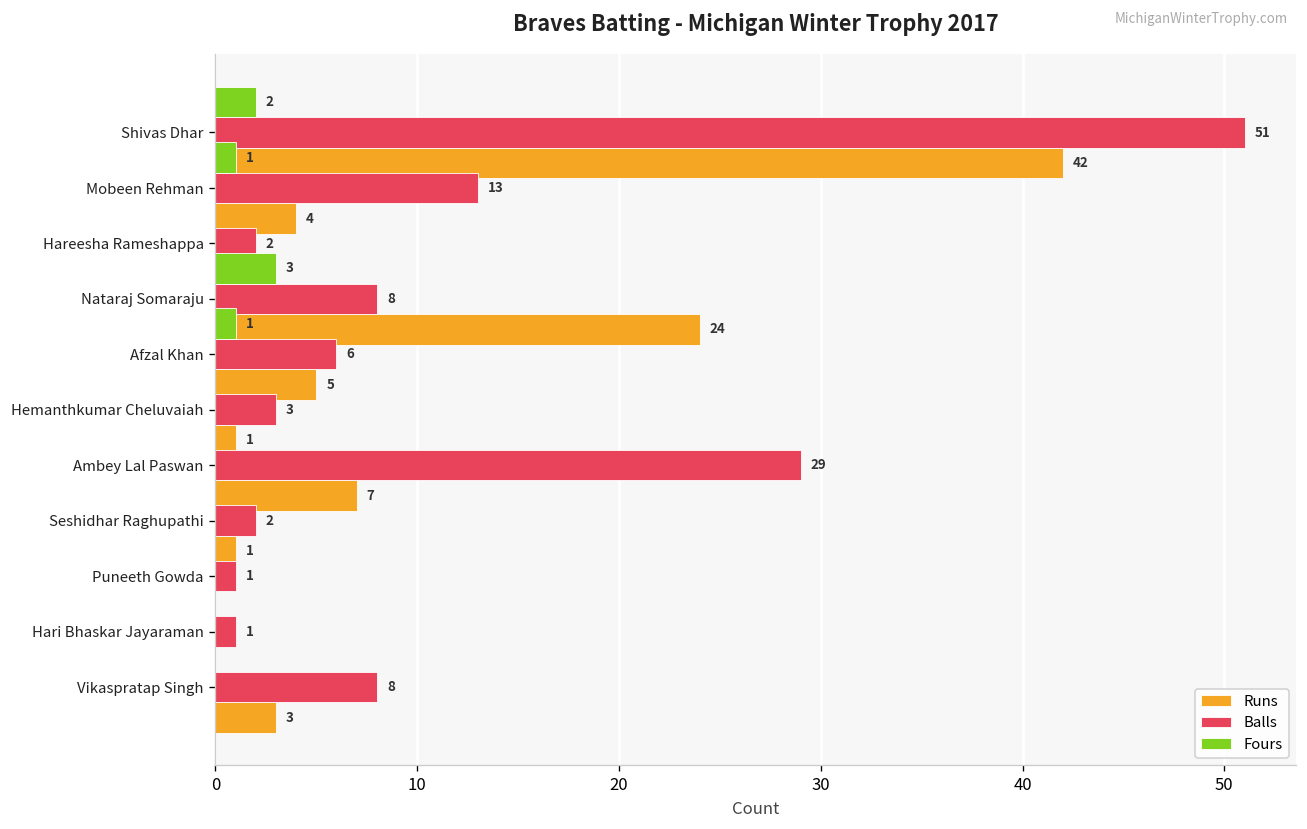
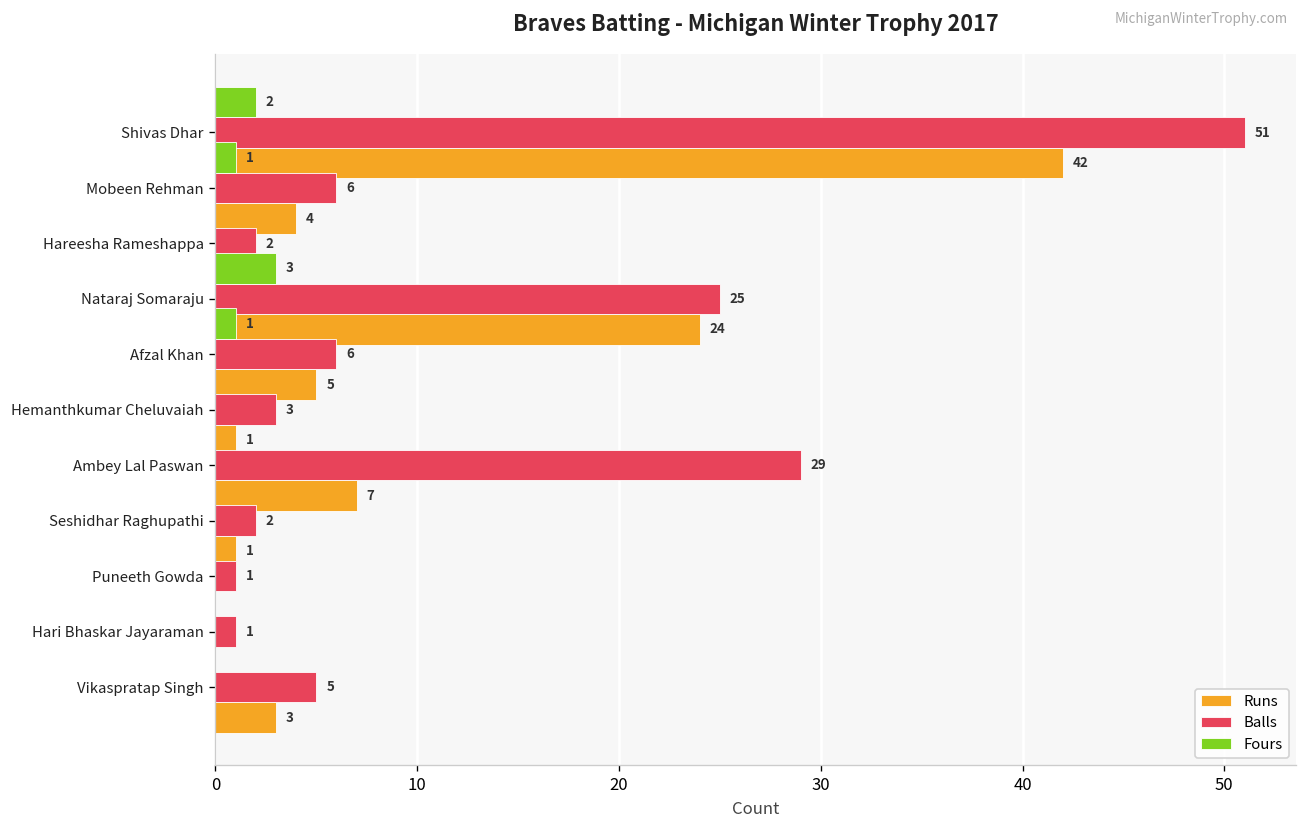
Balls, Mobeen Rehman: 13 -> 6
Balls, Nataraj Somaraju: 8 -> 25
Balls, Vikaspratap Singh: 8 -> 5
